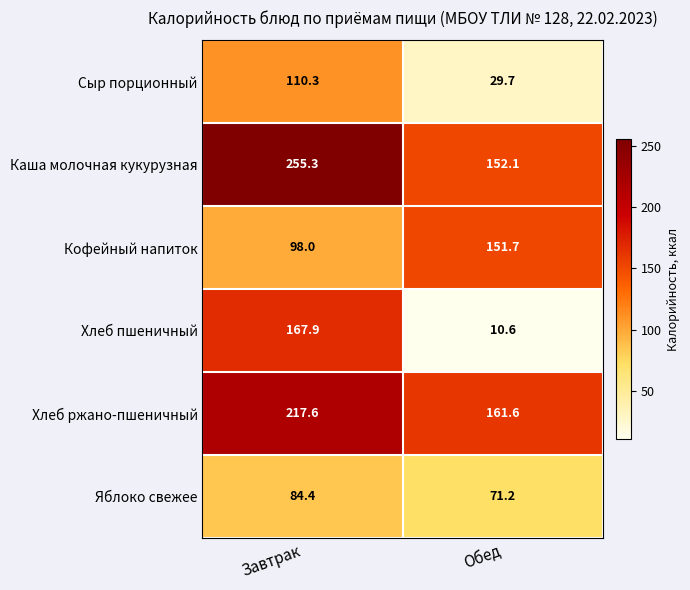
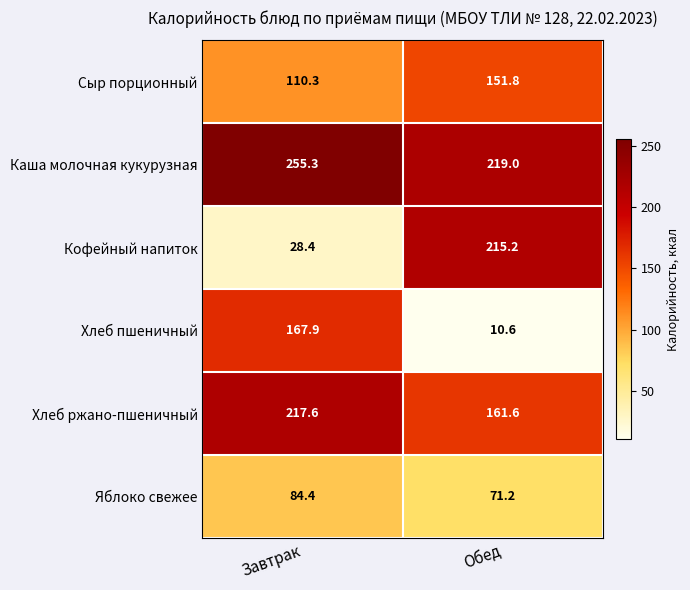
Сыр порционный, Обед: 29.7 -> 151.8
Каша молочная кукурузная, Обед: 152.1 -> 219.0
Кофейный напиток, Завтрак: 98.0 -> 28.4
Кофейный напиток, Обед: 151.7 -> 215.2
